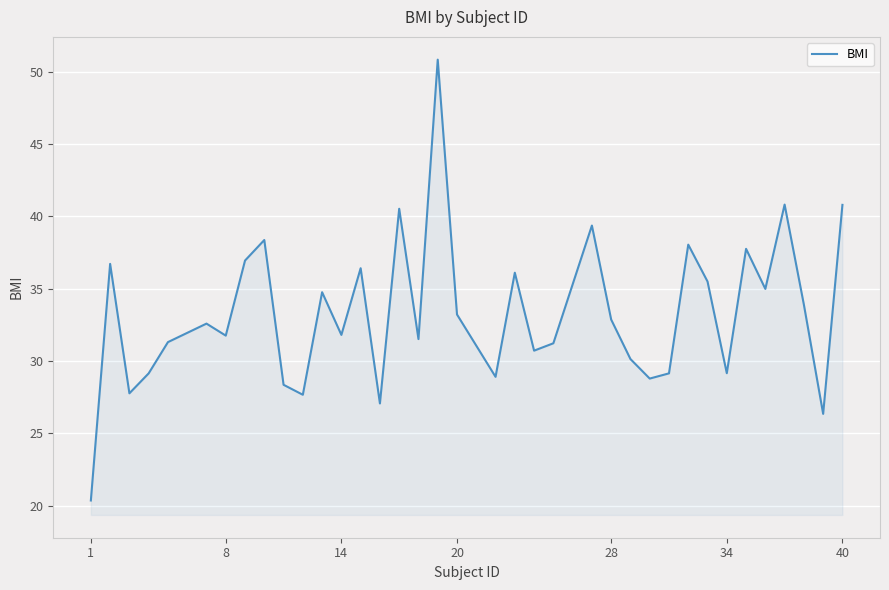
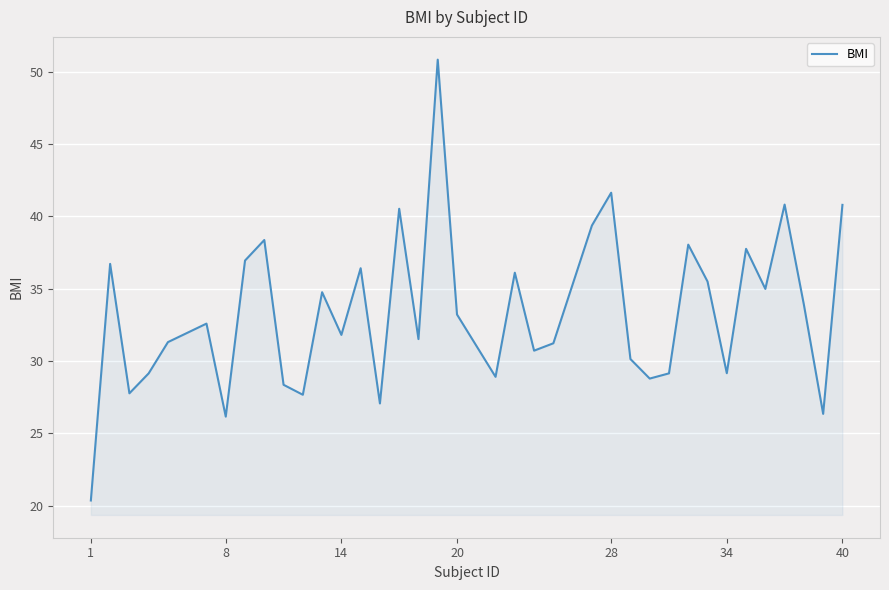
8: 31.8 -> 26.2
28: 32.9 -> 41.6
